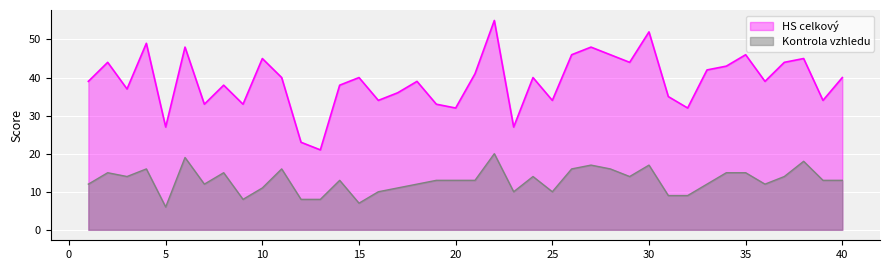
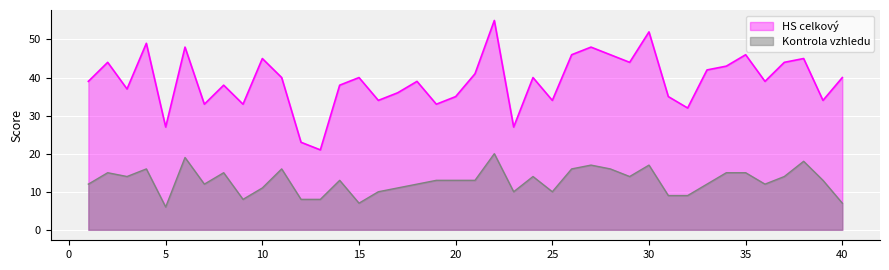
HS celkový, 20: 32 -> 35
Kontrola vzhledu, 40: 13 -> 7
